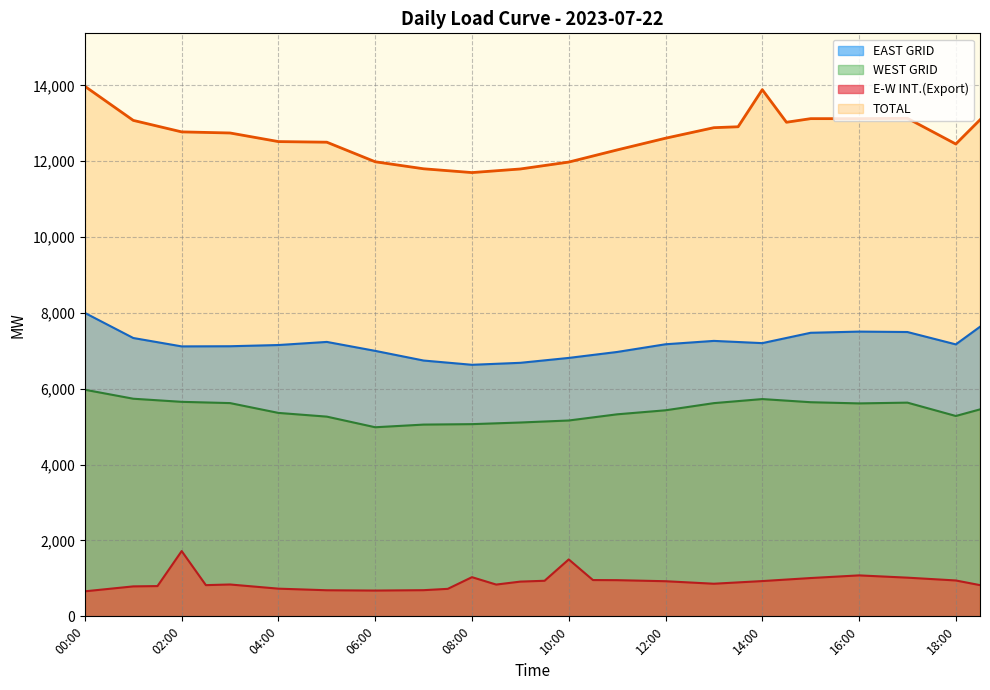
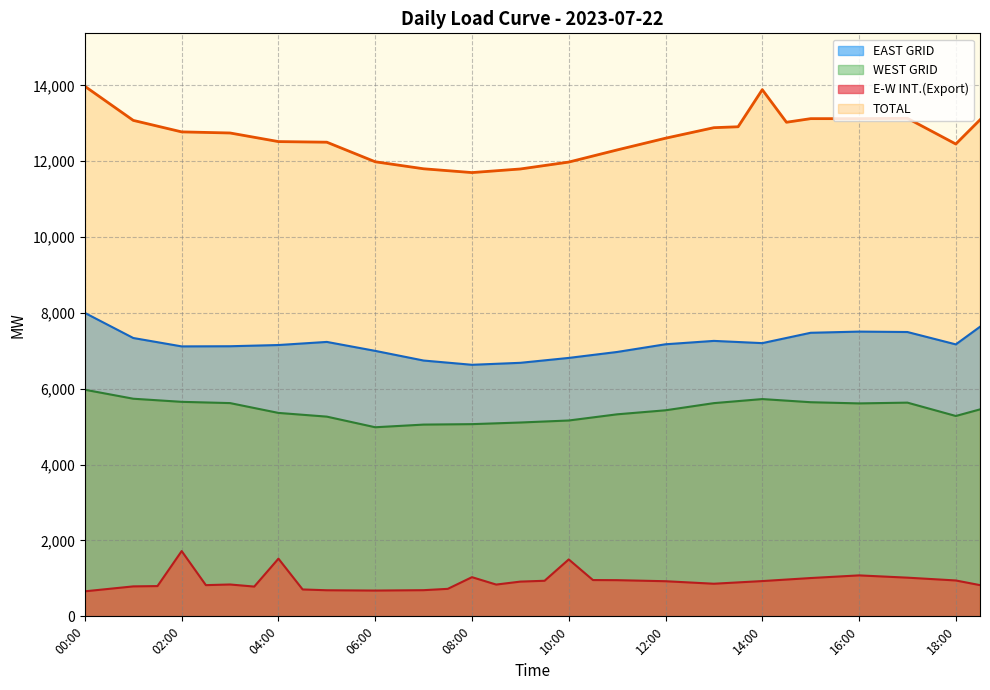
E-W INT.(Export), 04:00: 700 -> 1,500
